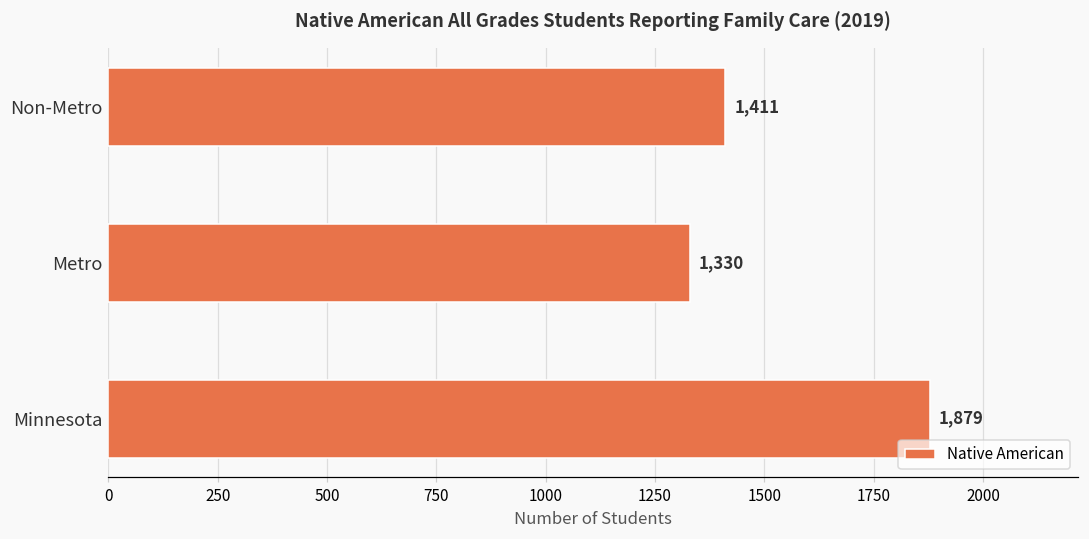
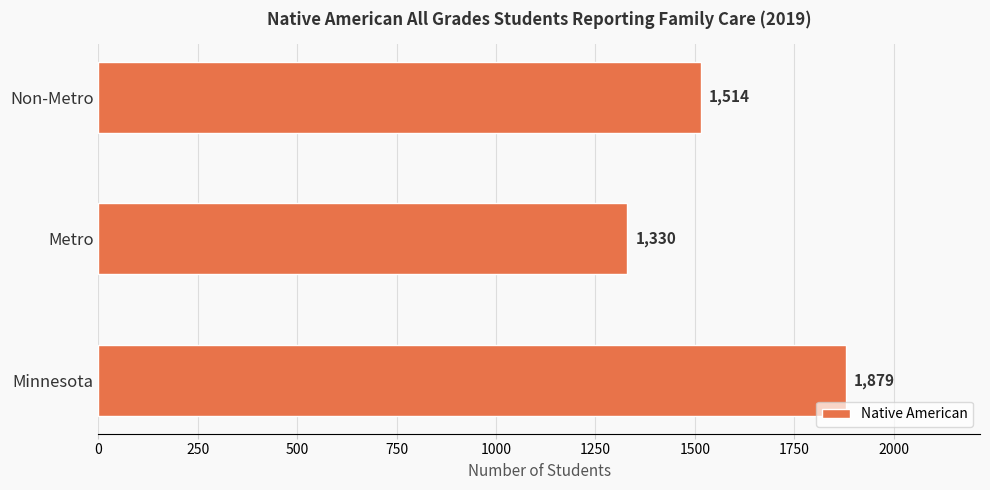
Non-Metro: 1,411 -> 1,514
